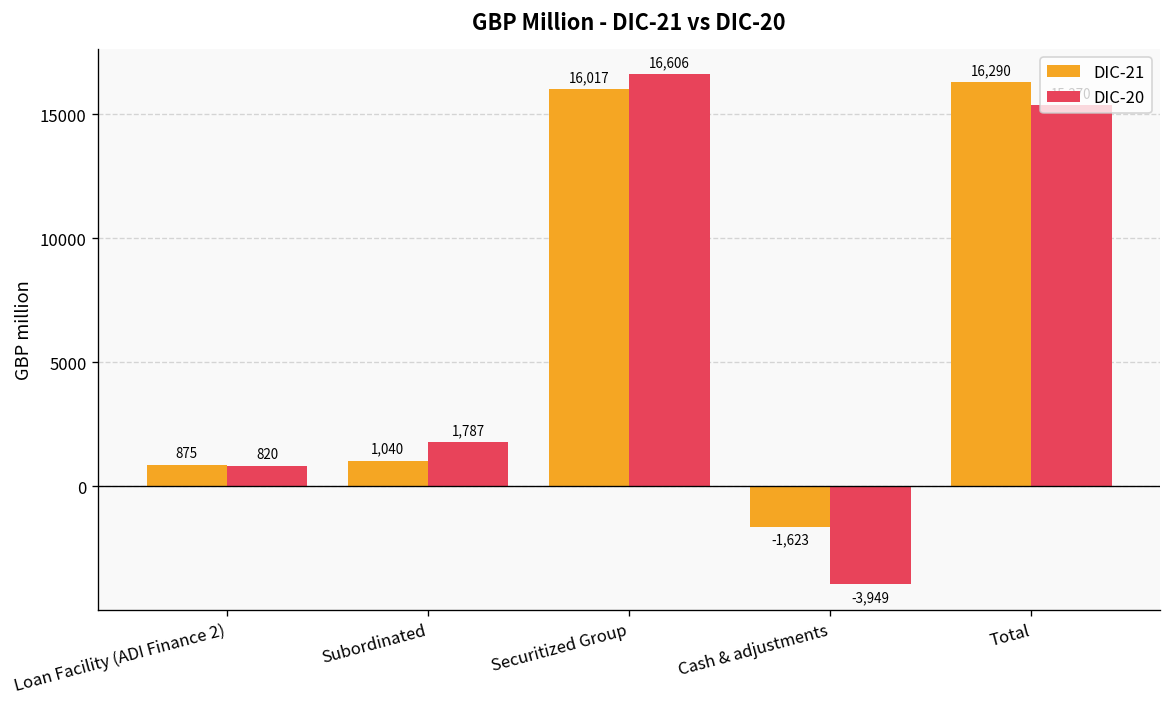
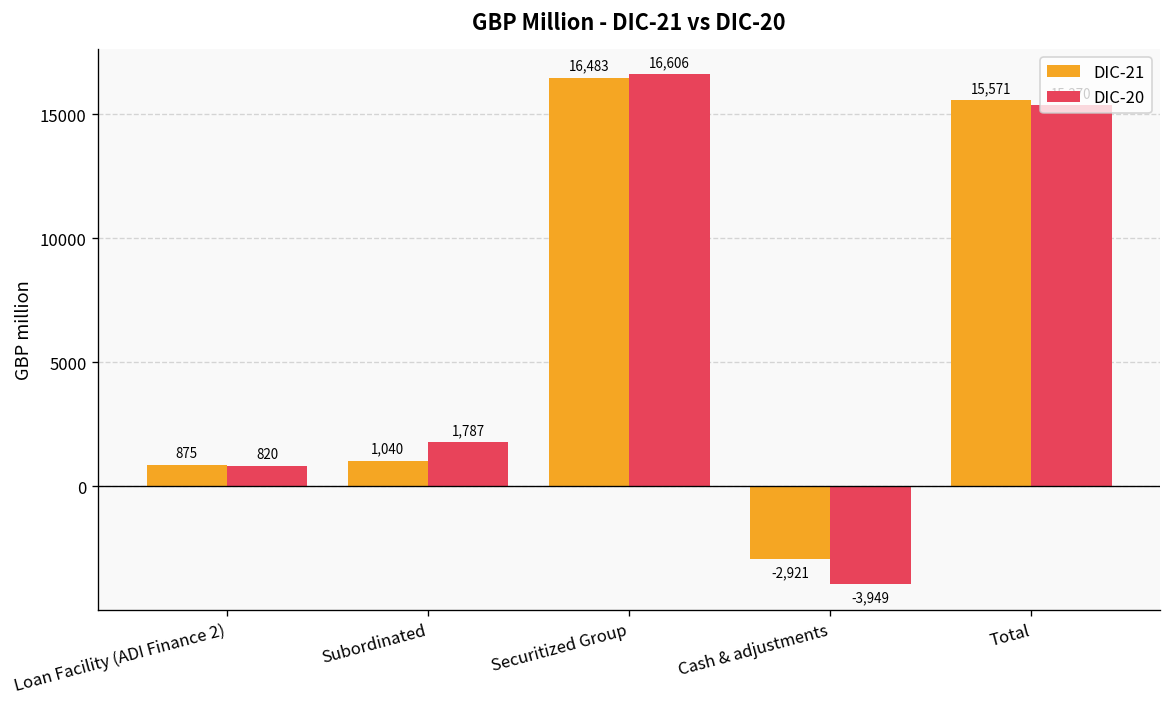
DIC-21, Securitized Group: 16,017 -> 16,483
DIC-21, Cash & adjustments: -1,623 -> -2,921
DIC-21, Total: 16,290 -> 15,571
